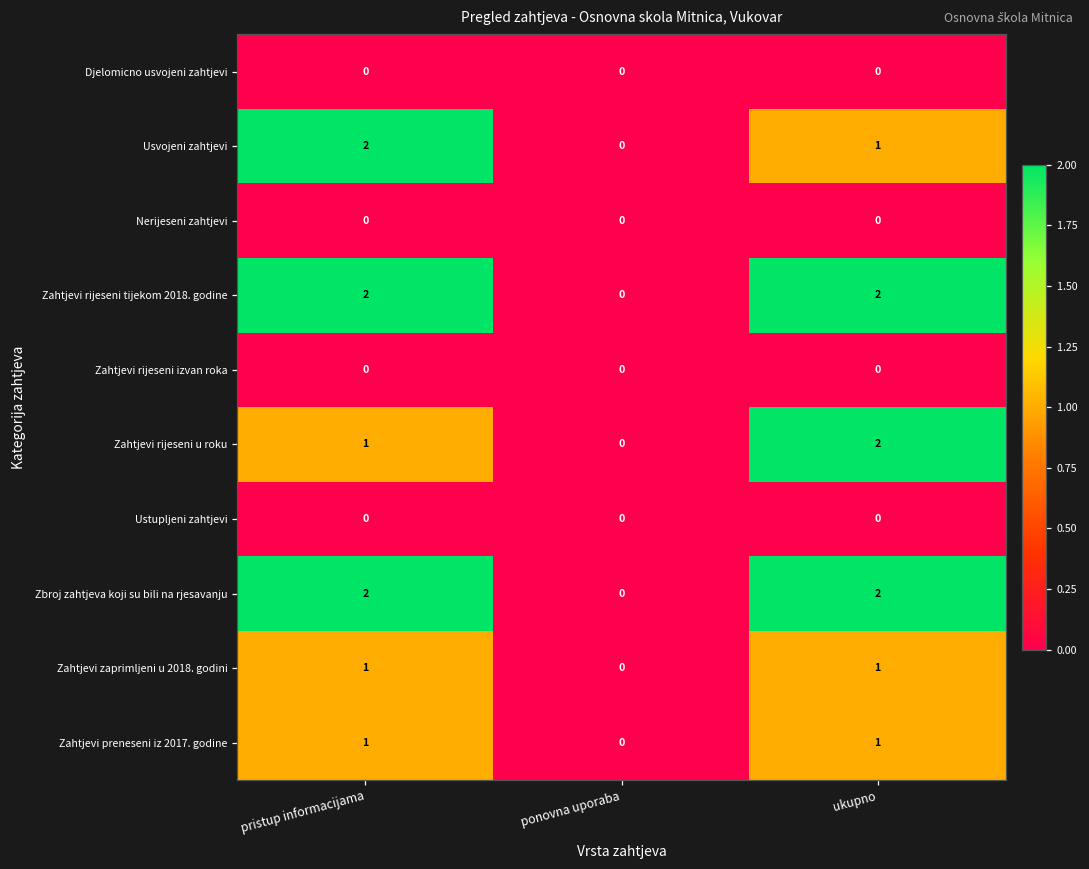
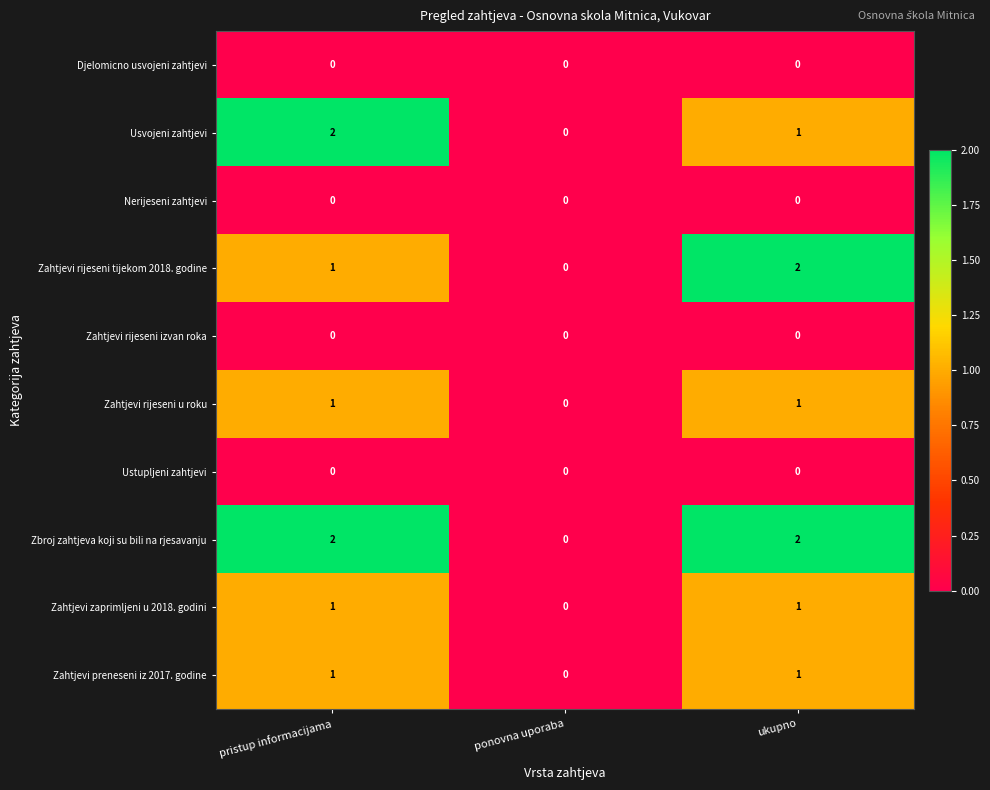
Zahtjevi rijeseni tijekom 2018. godine, pristup informacijama: 2 -> 1
Zahtjevi rijeseni u roku, ukupno: 2 -> 1
